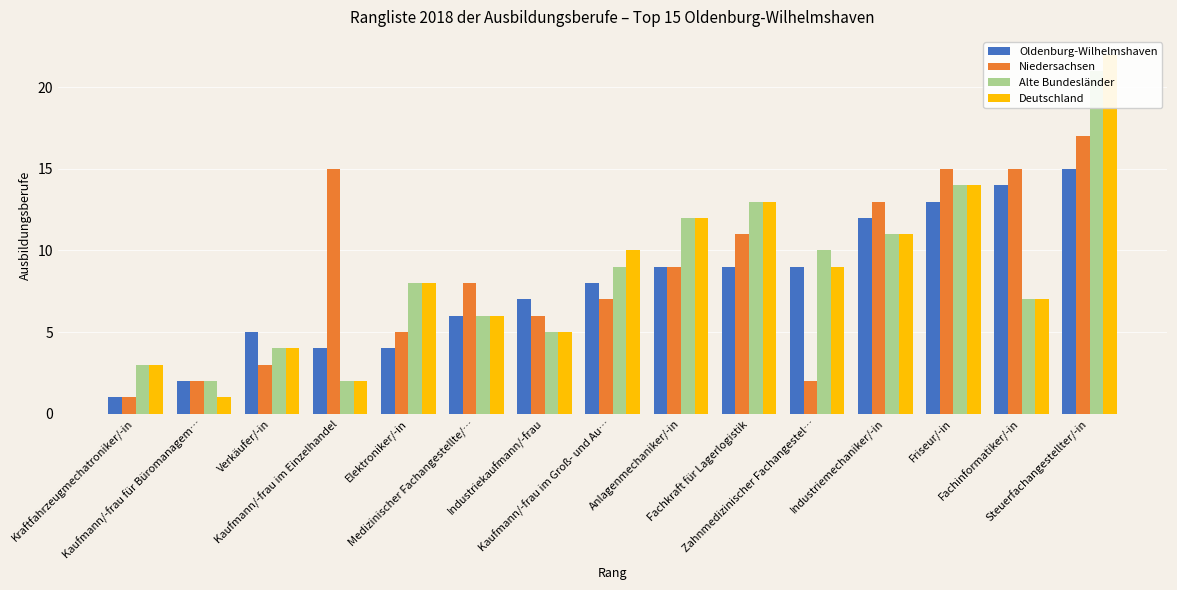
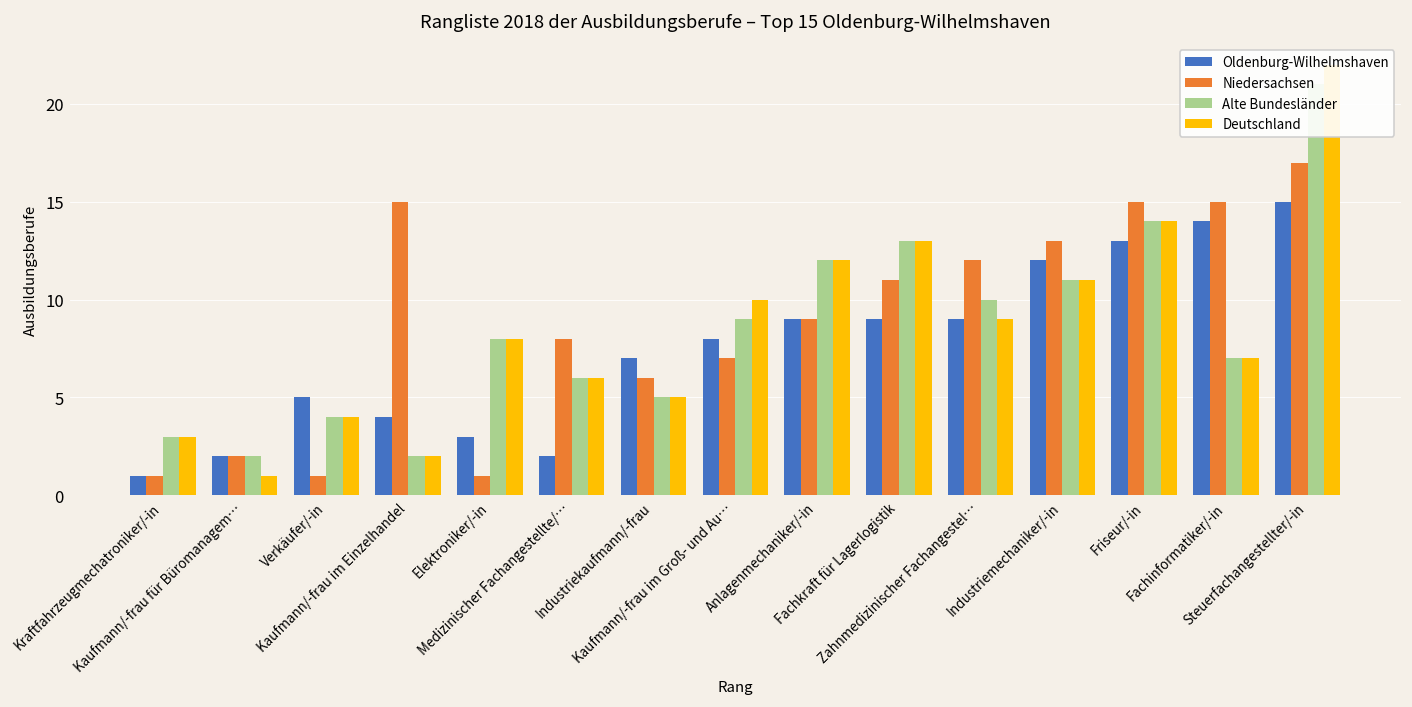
Niedersachsen, Verkäufer/-in: 3 -> 1
Oldenburg-Wilhelmshaven, Elektroniker/-in: 4 -> 3
Niedersachsen, Elektroniker/-in: 5 -> 1
Oldenburg-Wilhelmshaven, Medizinischer Fachangestellte/…: 6 -> 2
Niedersachsen, Zahnmedizinischer Fachangestel…: 2 -> 12
